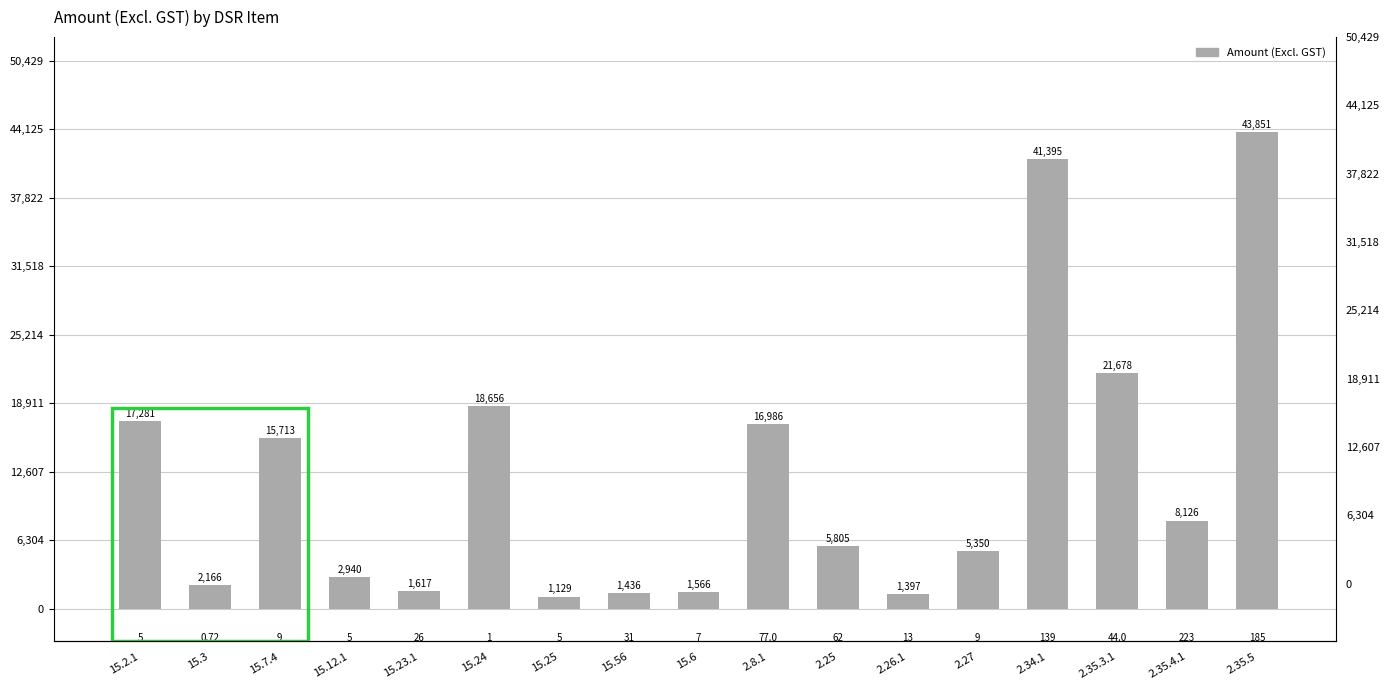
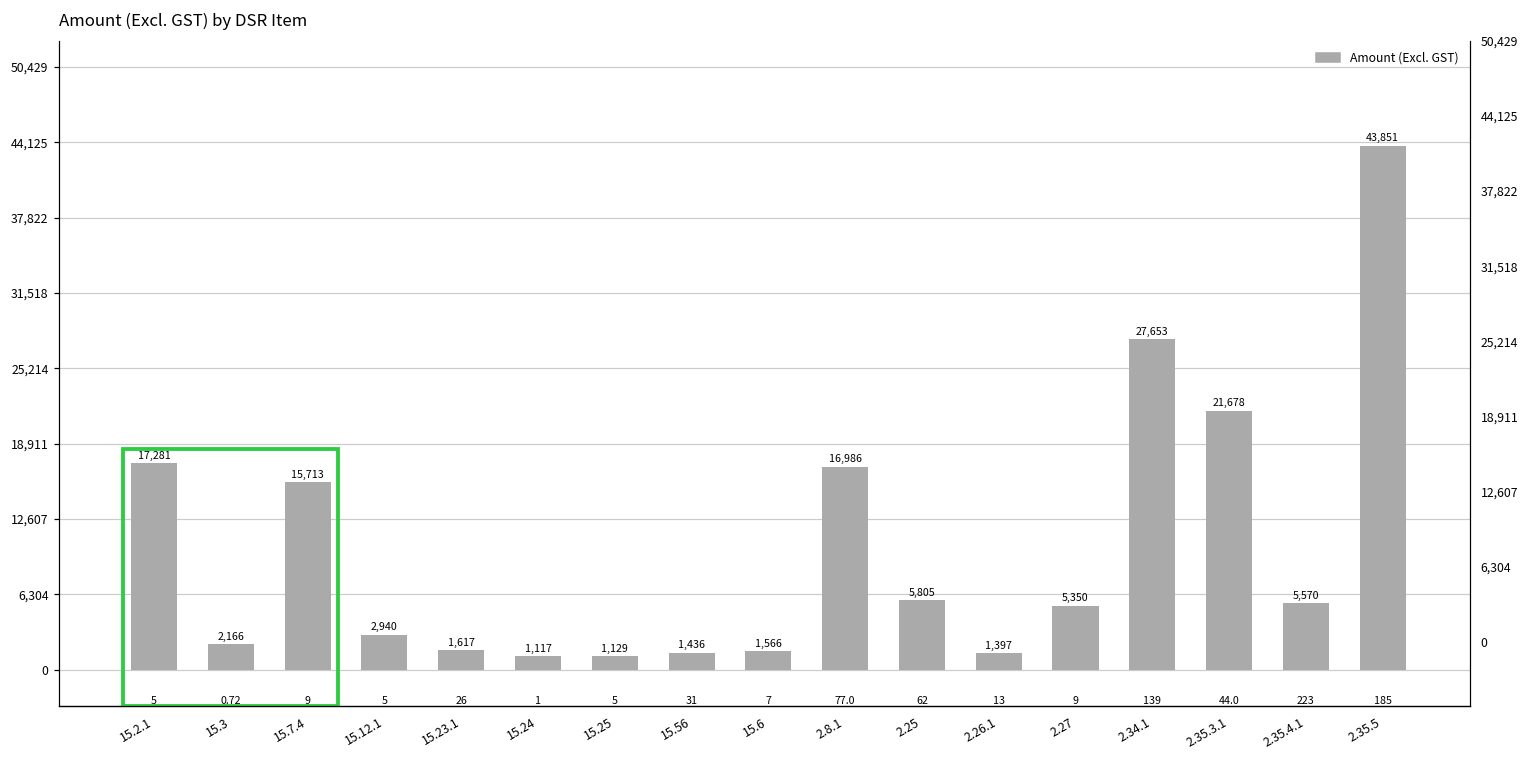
15.24: 18,656 -> 1,117
2.34.1: 41,395 -> 27,653
2.35.4.1: 8,126 -> 5,570
